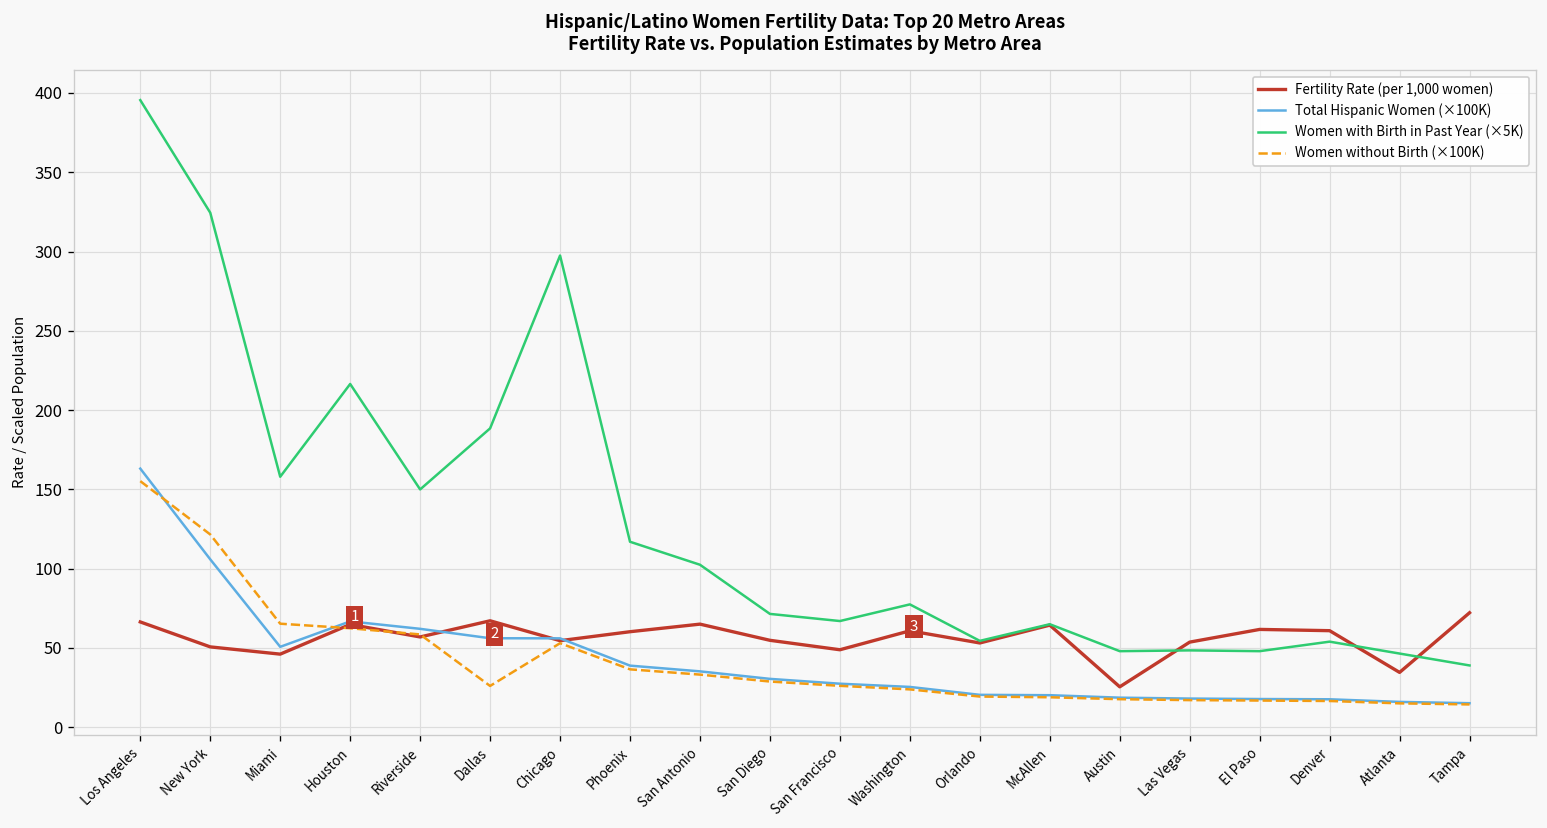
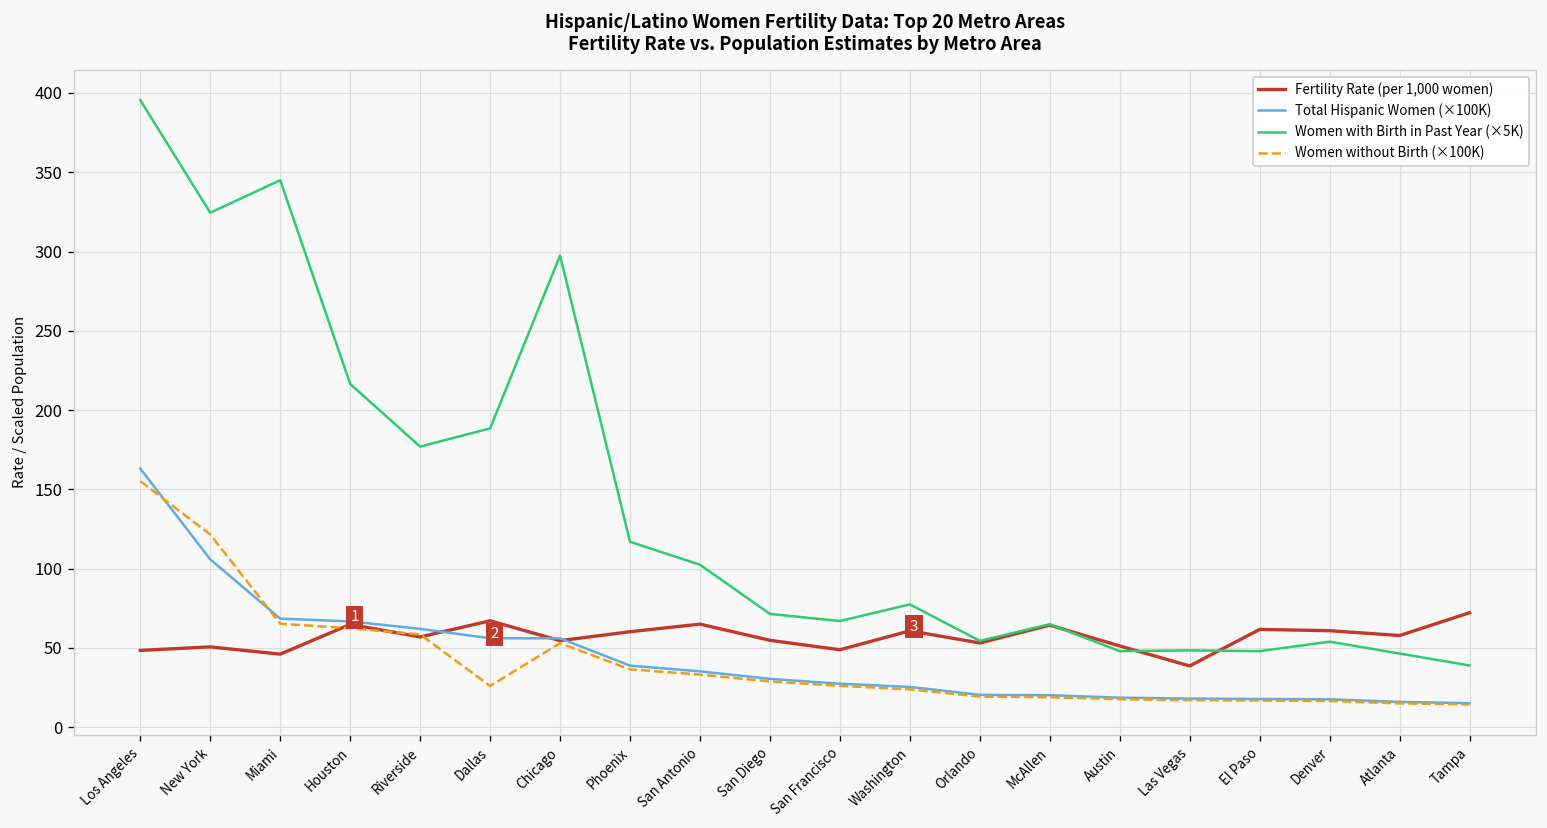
Fertility Rate (per 1,000 women), Los Angeles: 66 -> 48
Total Hispanic Women (×100K), Miami: 51 -> 68
Women with Birth in Past Year (×5K), Miami: 158 -> 345
Women with Birth in Past Year (×5K), Riverside: 150 -> 177
Fertility Rate (per 1,000 women), Austin: 26 -> 51
Fertility Rate (per 1,000 women), Las Vegas: 54 -> 39
Fertility Rate (per 1,000 women), Atlanta: 35 -> 58
